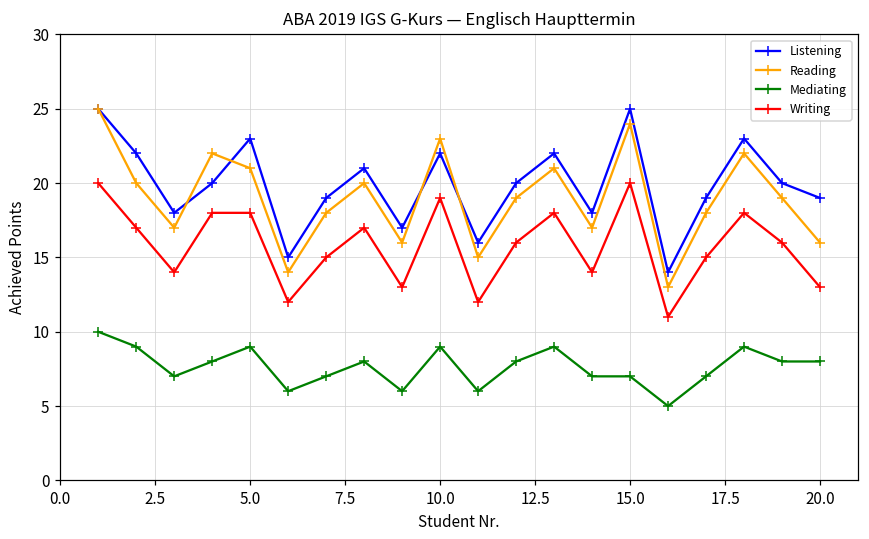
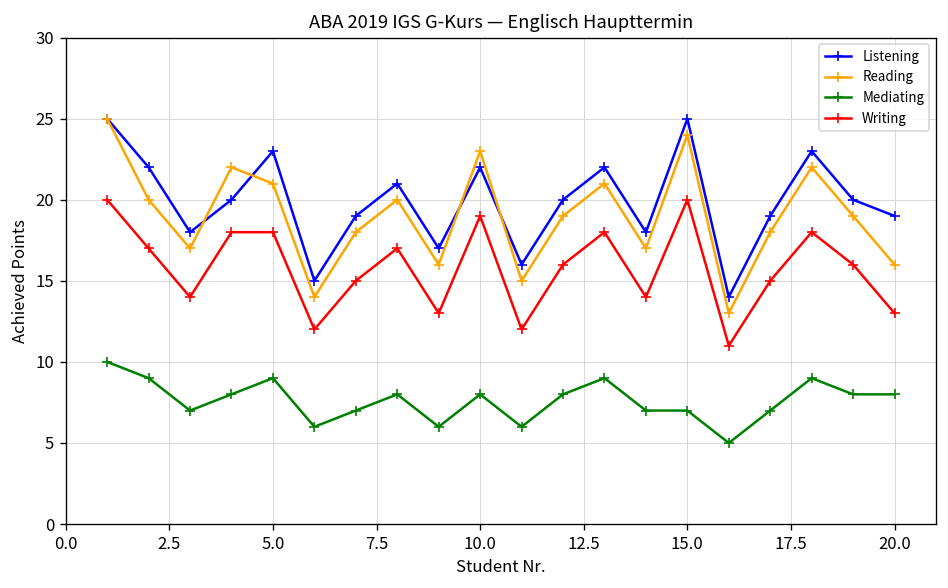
Mediating, 10.0: 9 -> 8
